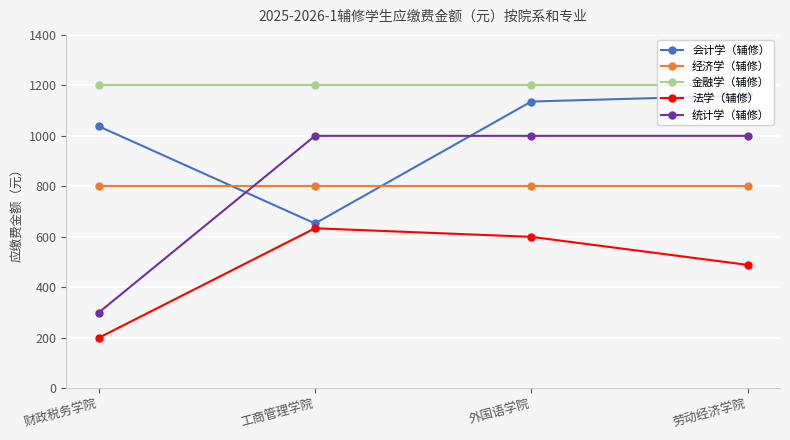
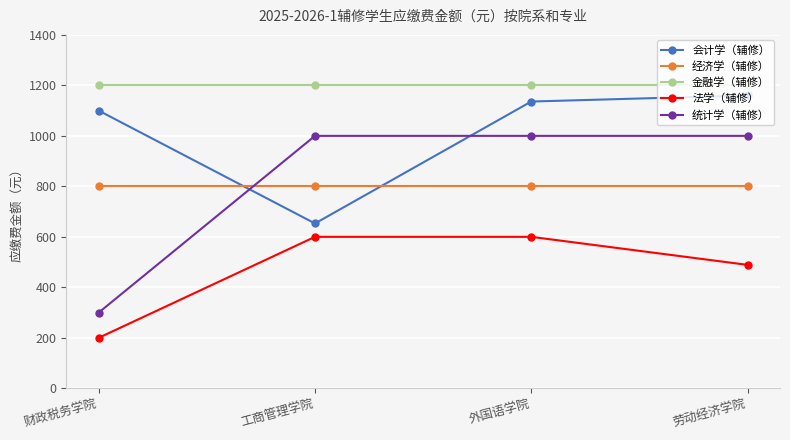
会计学（辅修）, 财政税务学院: 1040 -> 1100
法学（辅修）, 工商管理学院: 630 -> 600
